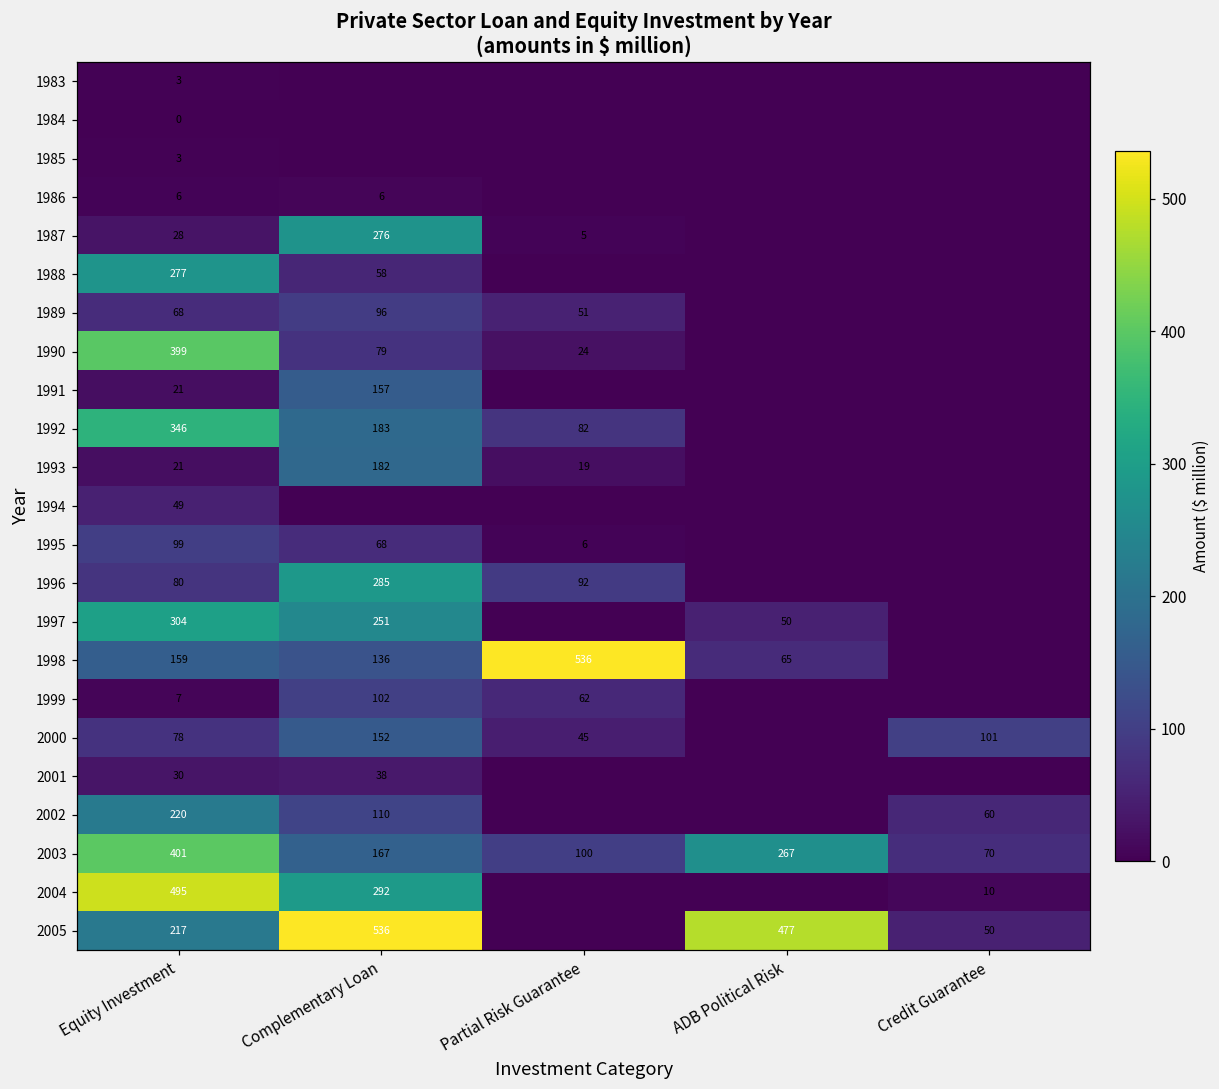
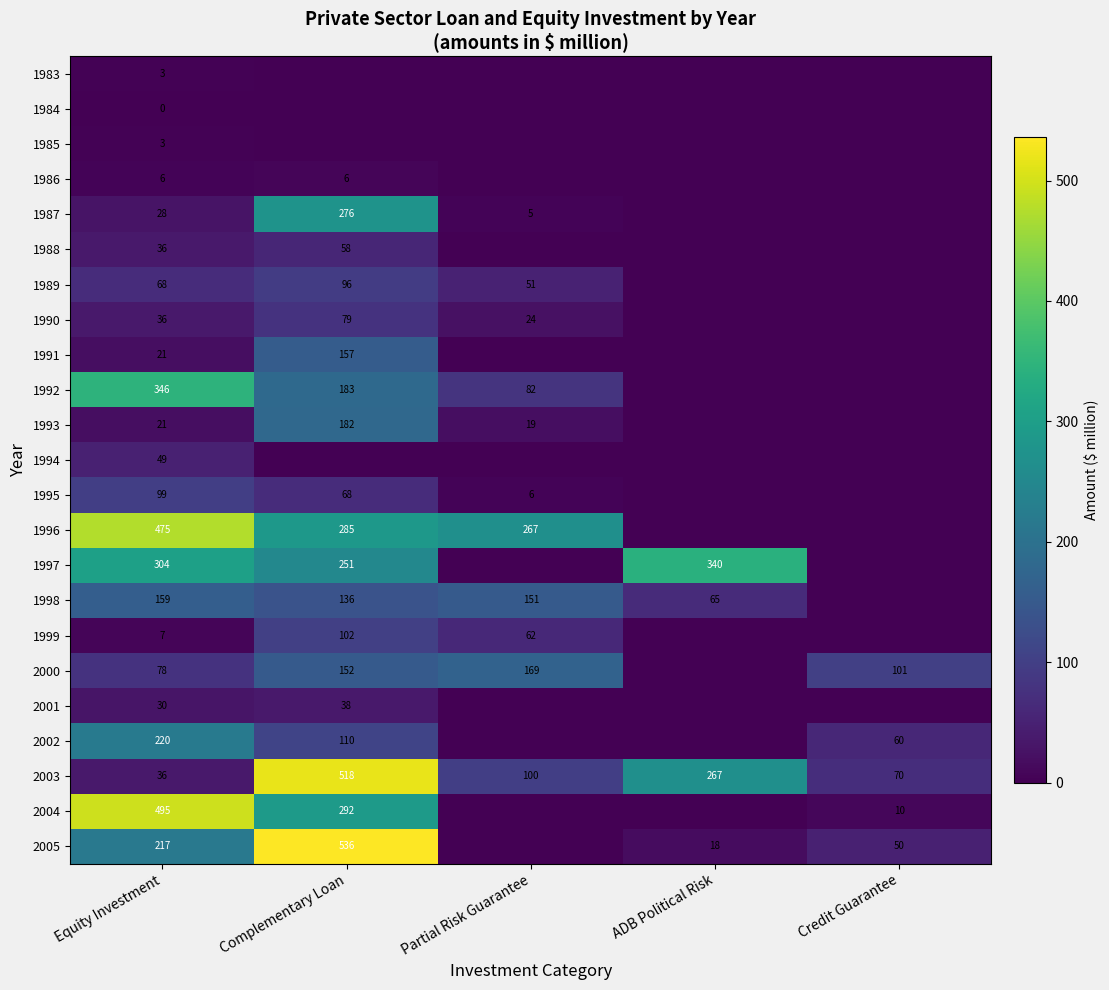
1988, Equity Investment: 277 -> 36
1990, Equity Investment: 399 -> 36
1996, Equity Investment: 80 -> 475
1996, Partial Risk Guarantee: 92 -> 267
1997, ADB Political Risk: 50 -> 340
1998, Partial Risk Guarantee: 536 -> 151
2000, Partial Risk Guarantee: 45 -> 169
2003, Equity Investment: 401 -> 36
2003, Complementary Loan: 167 -> 518
2005, ADB Political Risk: 477 -> 18
